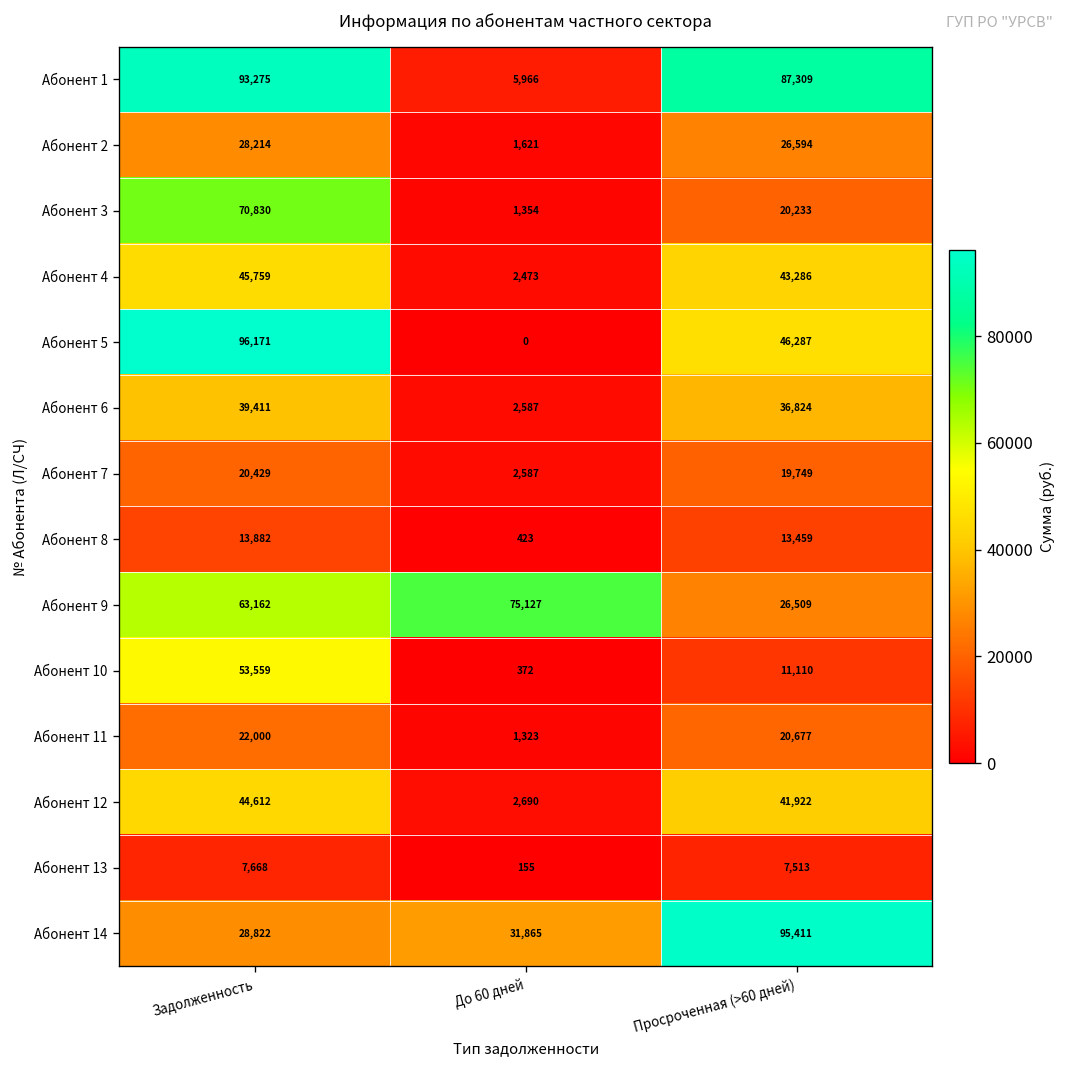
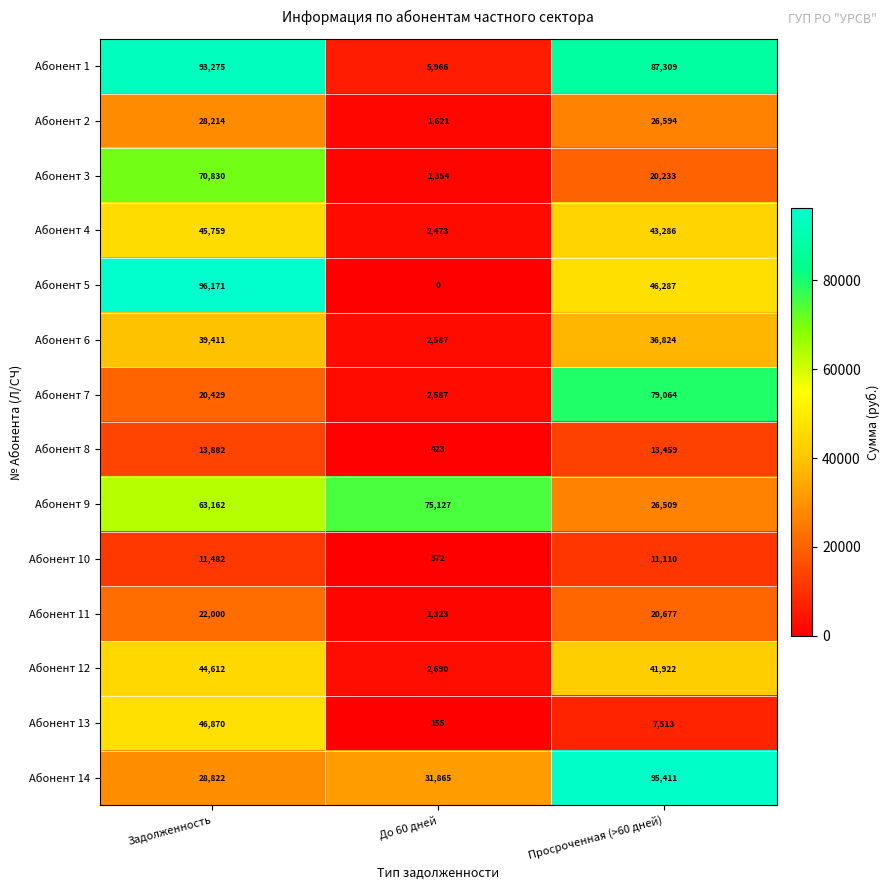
Абонент 7, Просроченная (>60 дней): 19,749 -> 79,064
Абонент 10, Задолженность: 53,559 -> 11,482
Абонент 13, Задолженность: 7,668 -> 46,870
